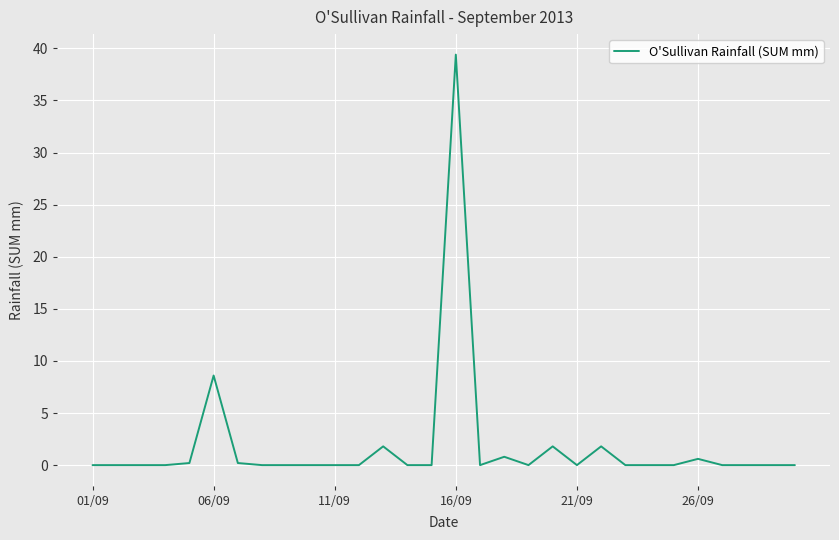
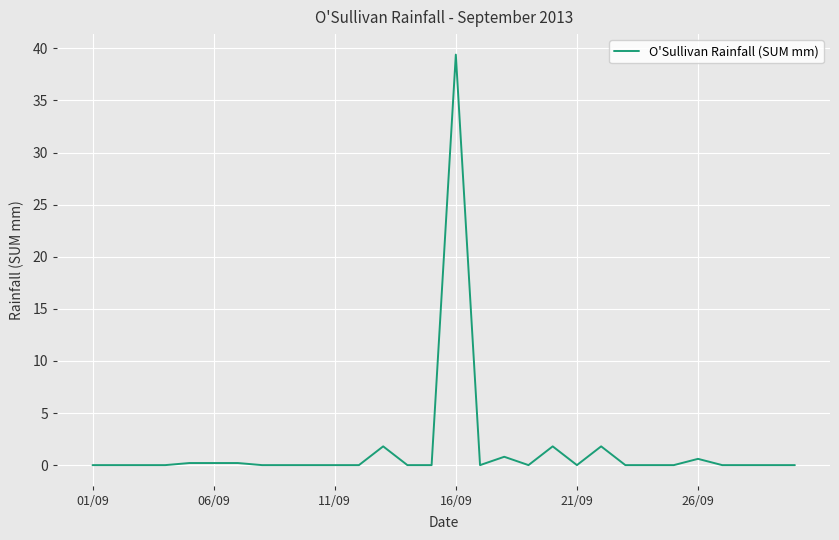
06/09: 8.6 -> 0.2
